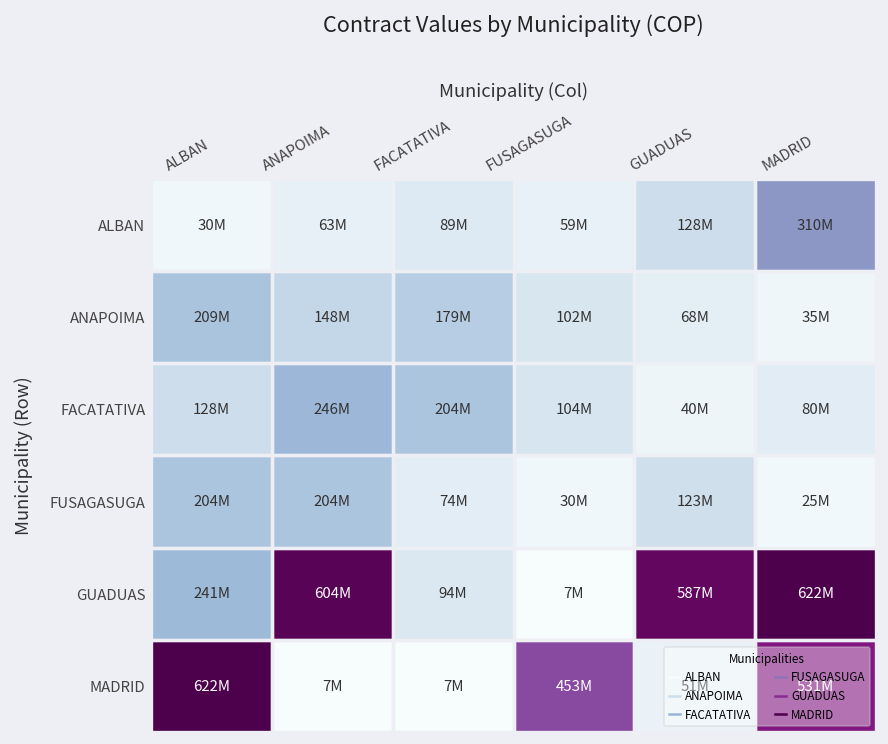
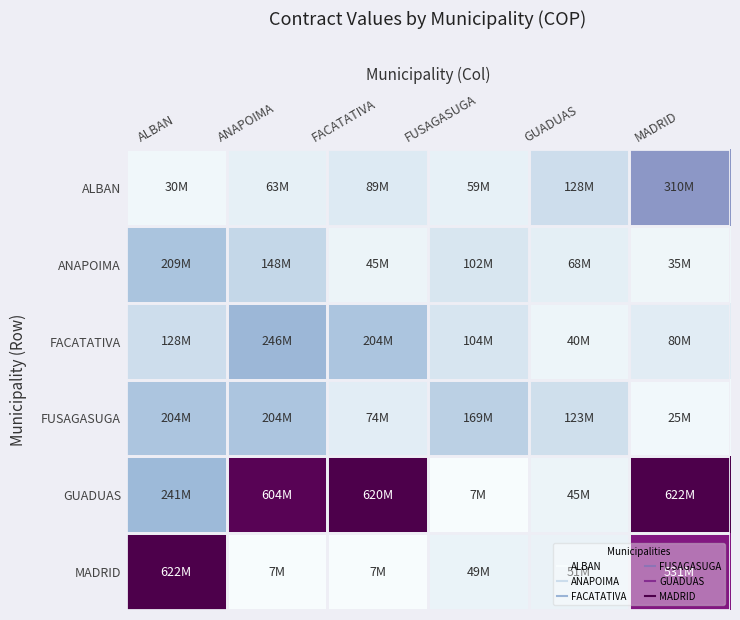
ANAPOIMA, FACATATIVA: 179M -> 45M
FUSAGASUGA, FUSAGASUGA: 30M -> 169M
GUADUAS, FACATATIVA: 94M -> 620M
GUADUAS, GUADUAS: 587M -> 45M
MADRID, FUSAGASUGA: 453M -> 49M
